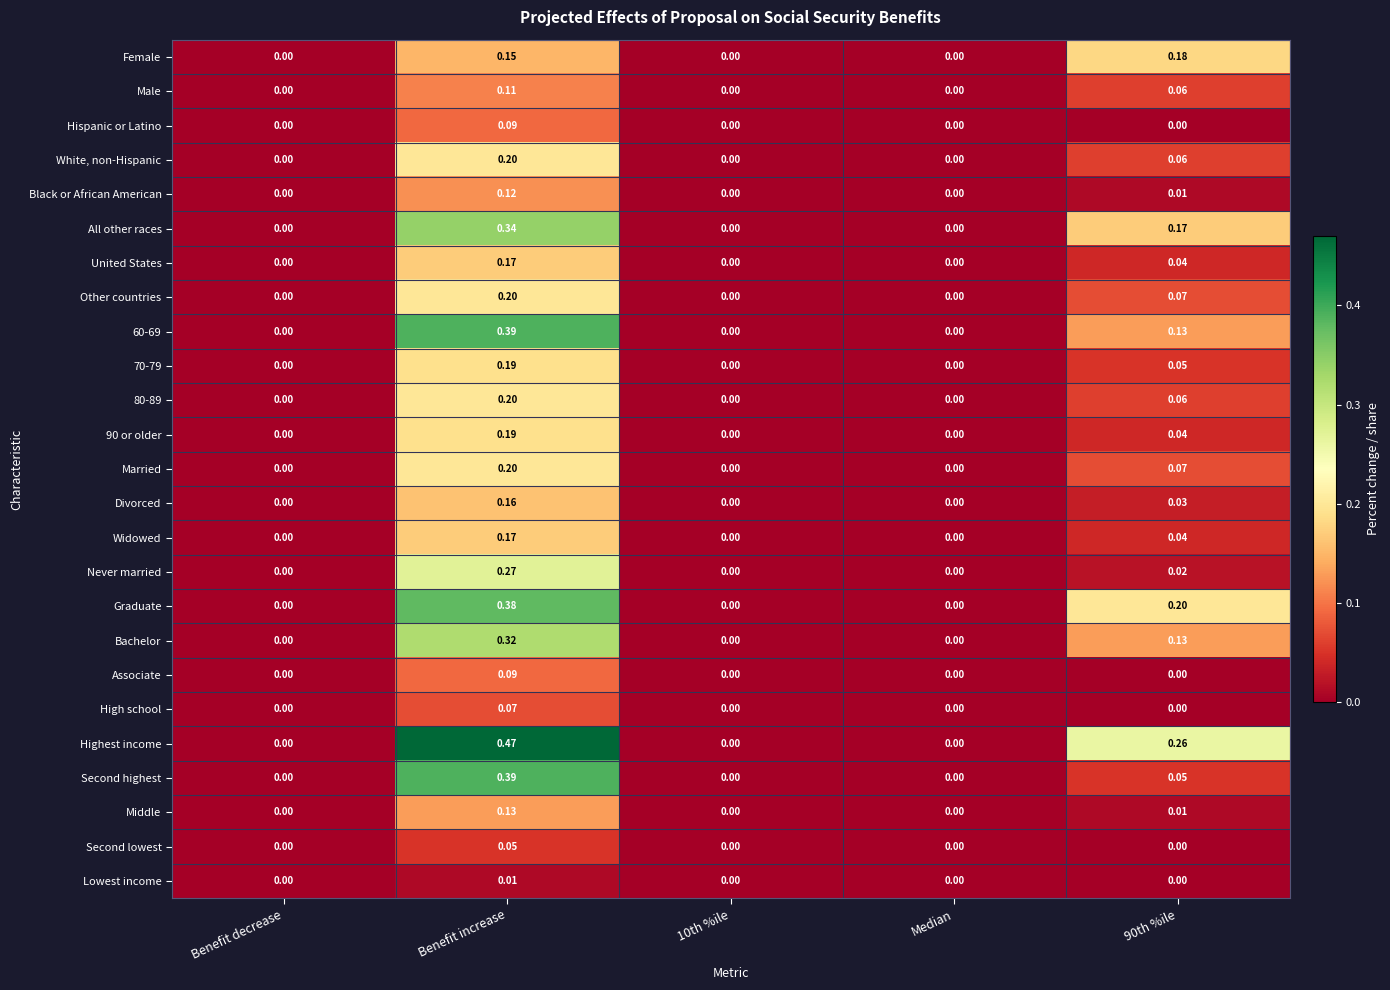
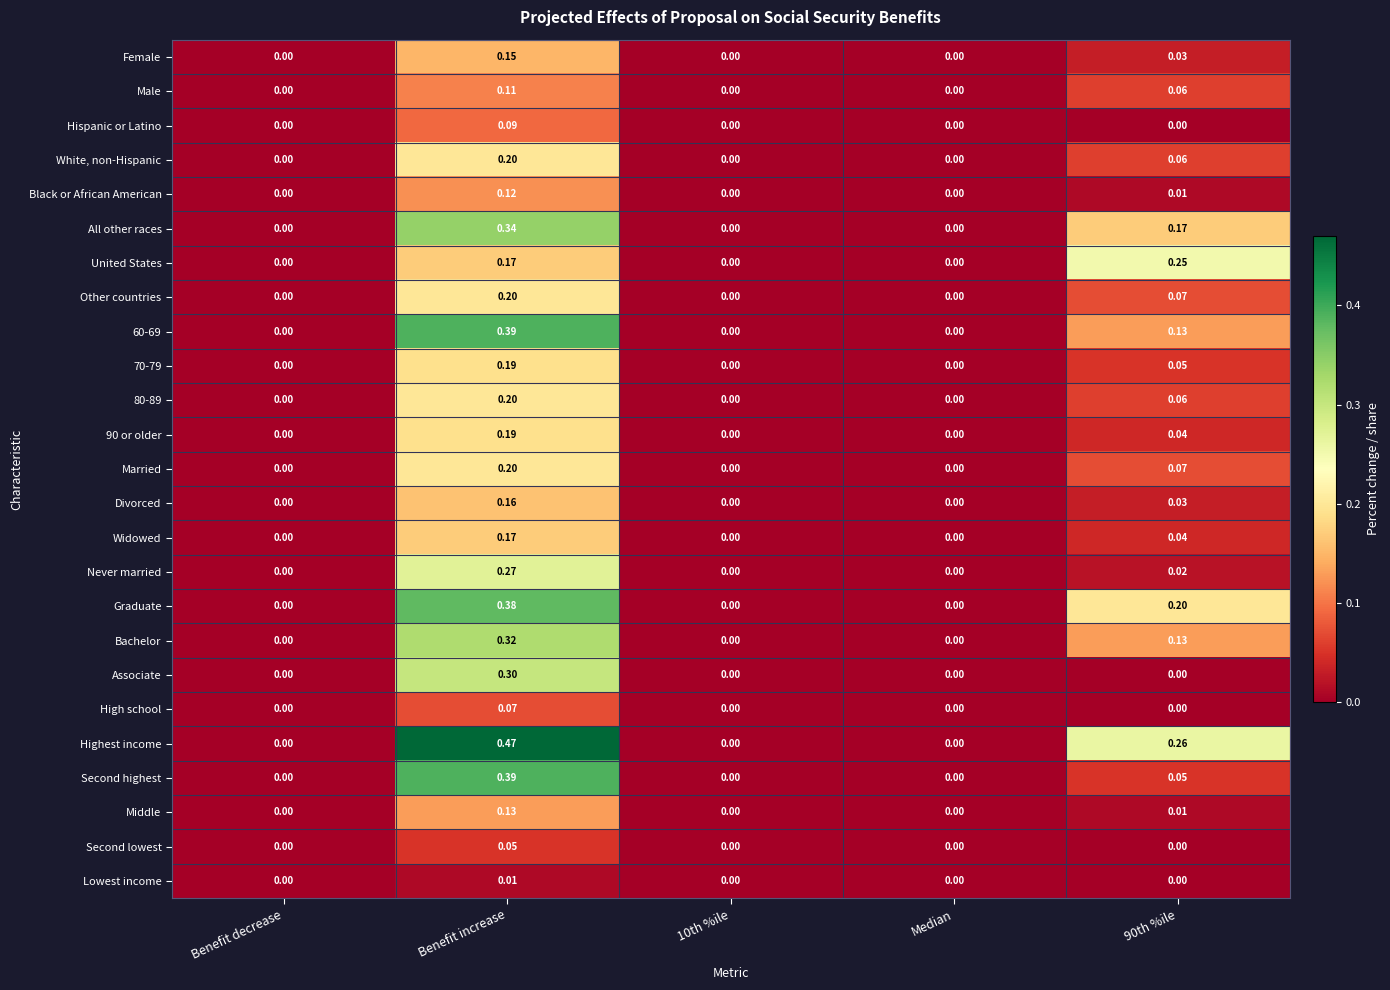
Female, 90th %ile: 0.18 -> 0.03
United States, 90th %ile: 0.04 -> 0.25
Associate, Benefit increase: 0.09 -> 0.30
